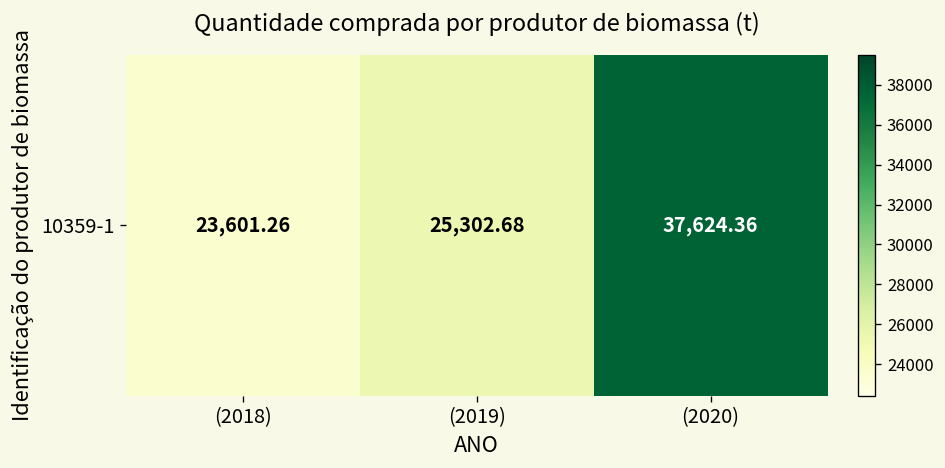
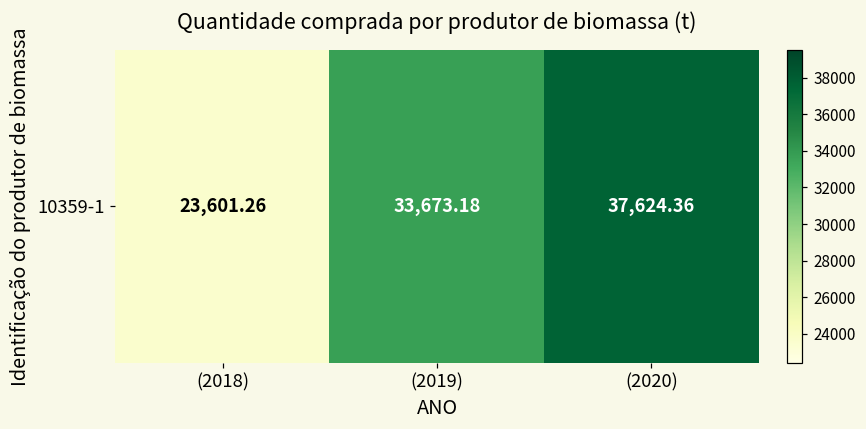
10359-1, (2019): 25,302.68 -> 33,673.18
